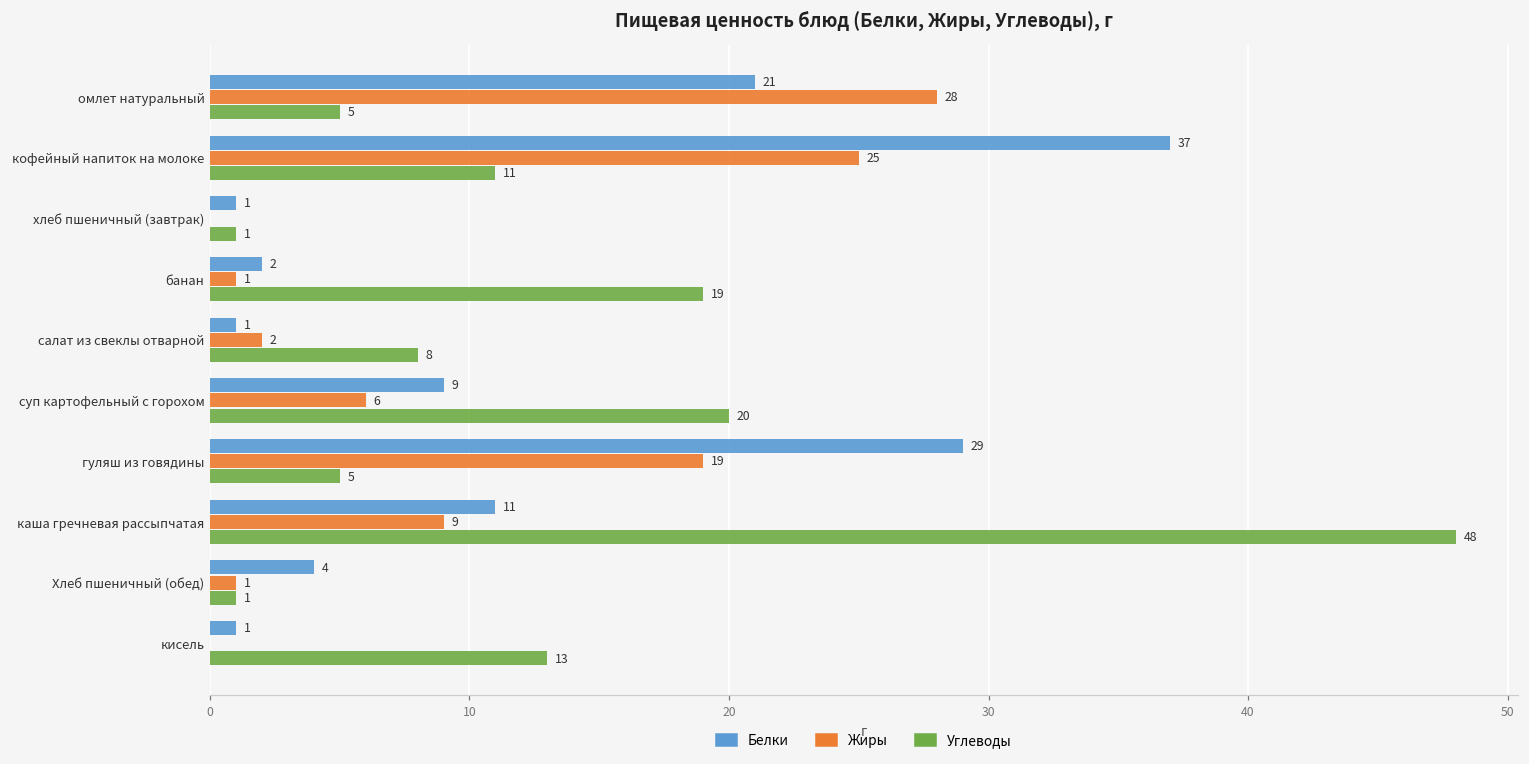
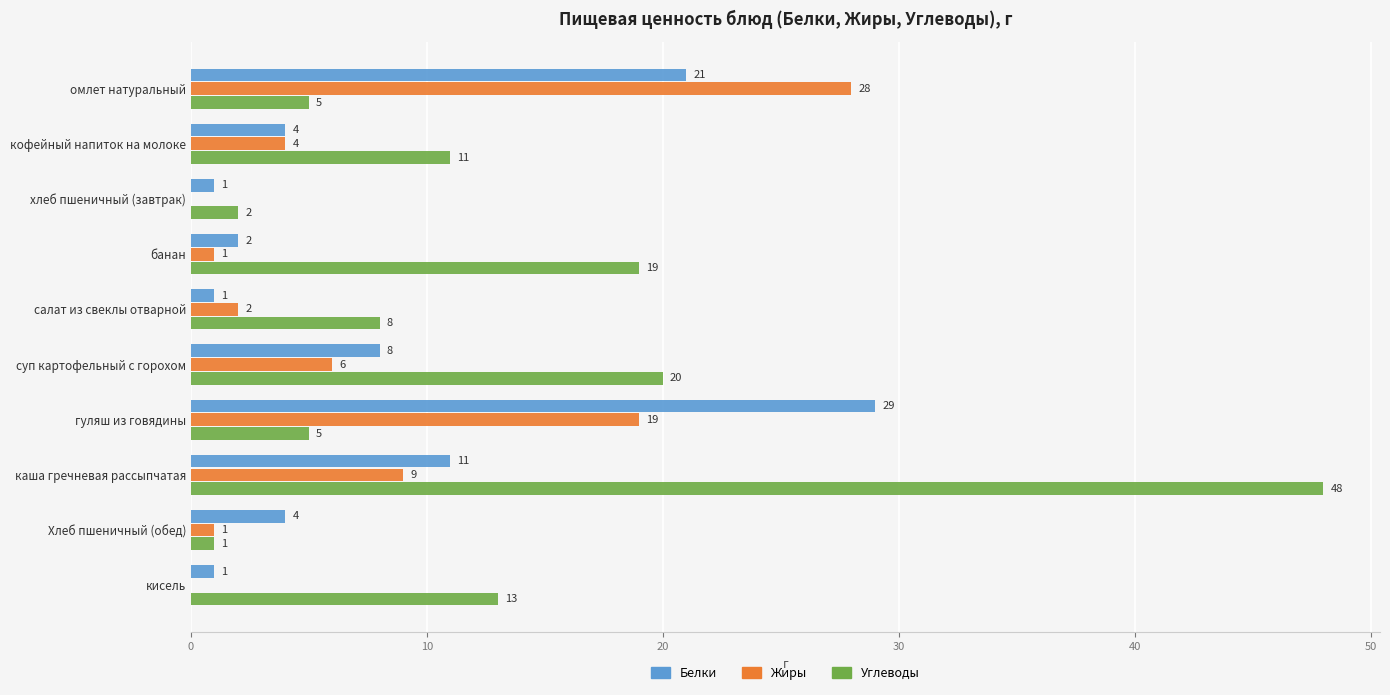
Белки, кофейный напиток на молоке: 37 -> 4
Жиры, кофейный напиток на молоке: 25 -> 4
Углеводы, хлеб пшеничный (завтрак): 1 -> 2
Белки, суп картофельный с горохом: 9 -> 8
